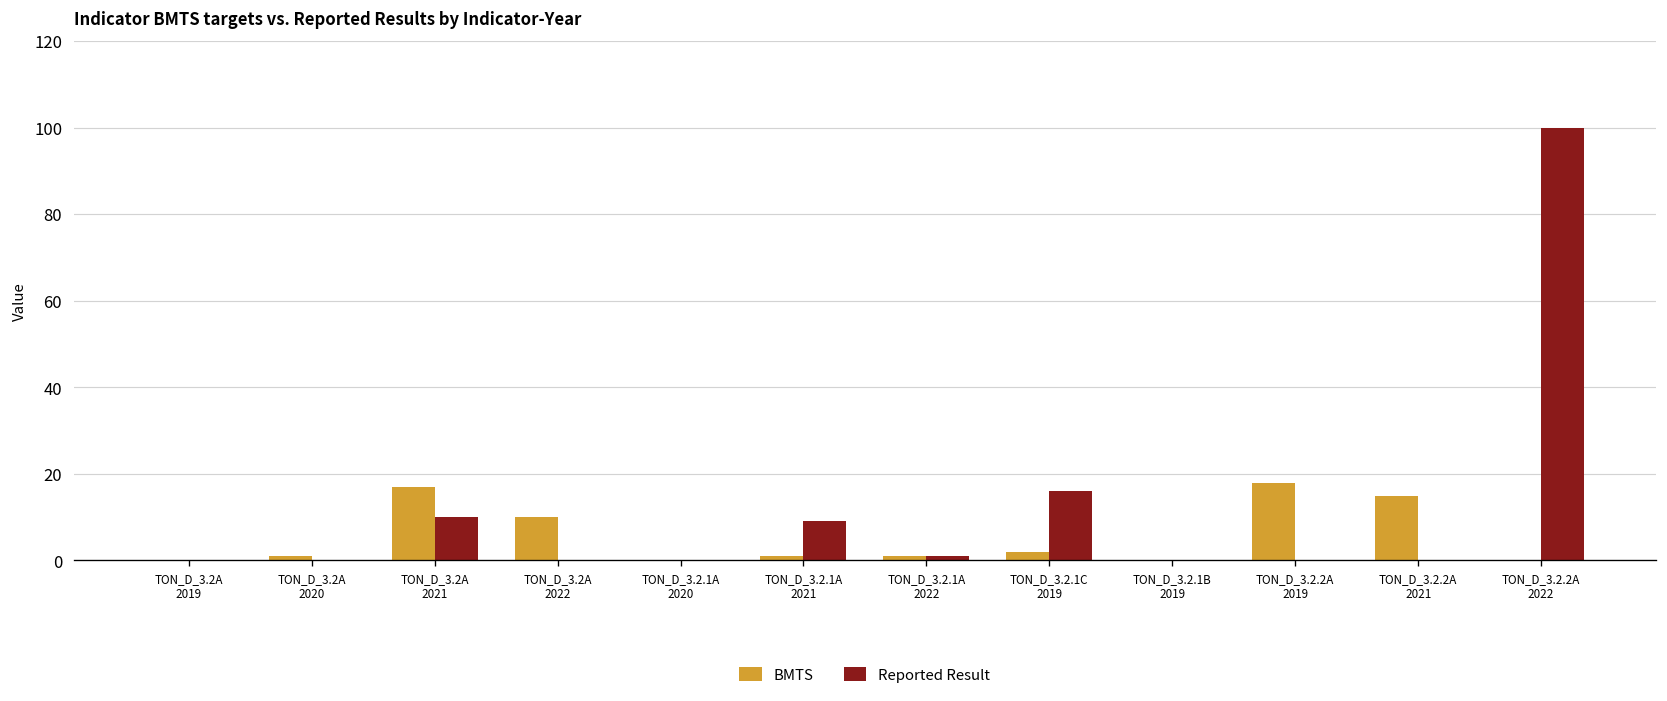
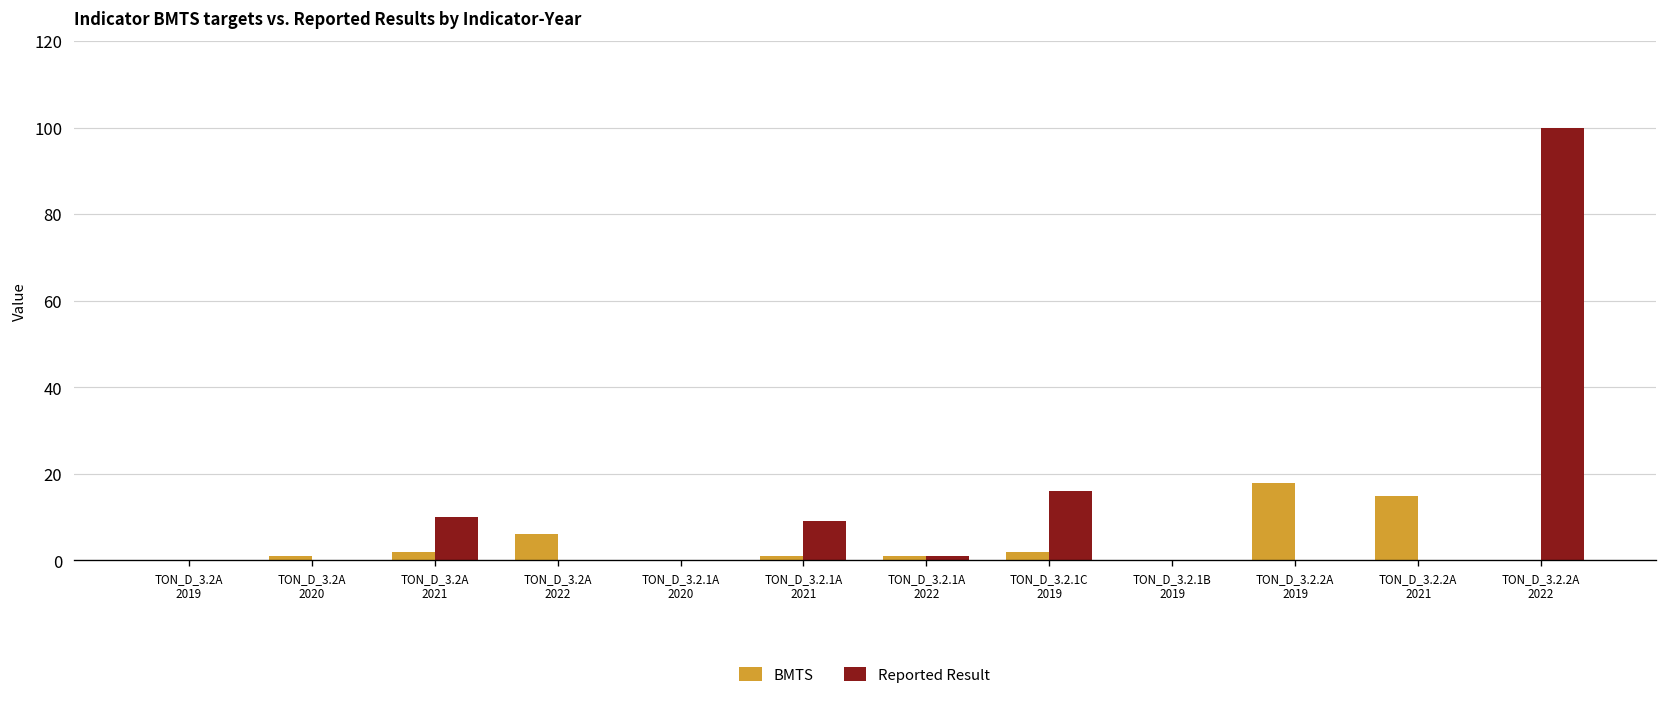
BMTS, TON_D_3.2A 2021: 17 -> 2
BMTS, TON_D_3.2A 2022: 10 -> 6
